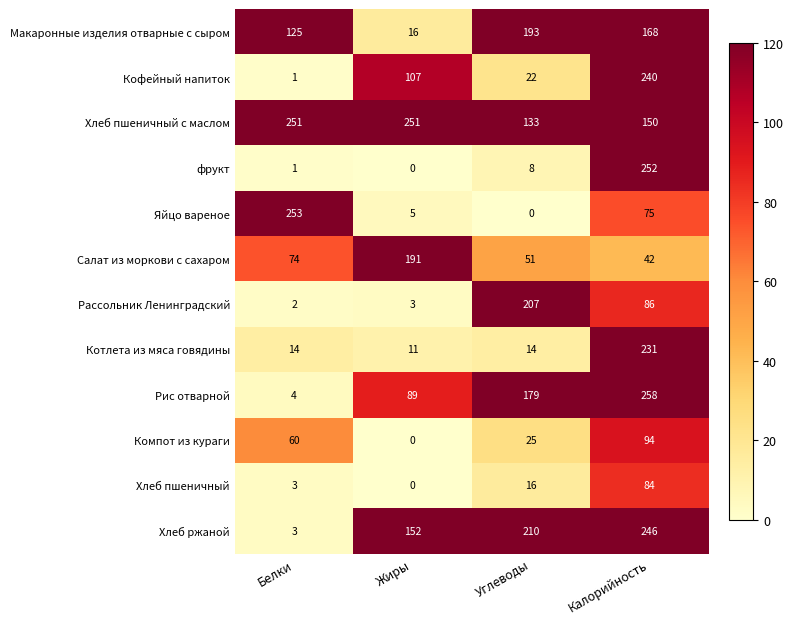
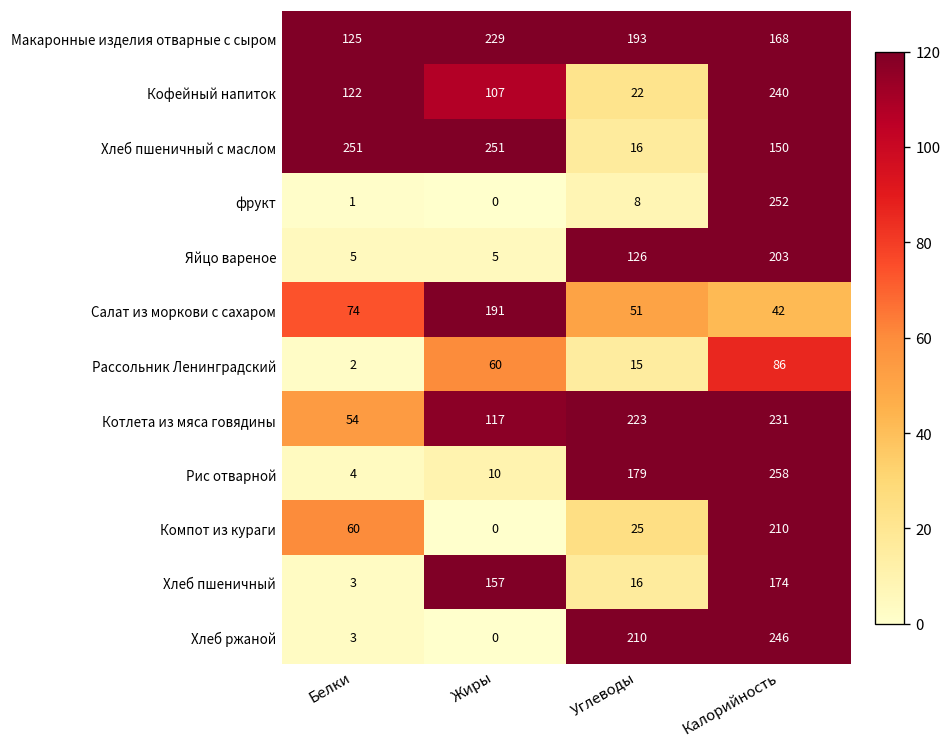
Макаронные изделия отварные с сыром, Жиры: 16 -> 229
Кофейный напиток, Белки: 1 -> 122
Хлеб пшеничный с маслом, Углеводы: 133 -> 16
Яйцо вареное, Белки: 253 -> 5
Яйцо вареное, Углеводы: 0 -> 126
Яйцо вареное, Калорийность: 75 -> 203
Рассольник Ленинградский, Жиры: 3 -> 60
Рассольник Ленинградский, Углеводы: 207 -> 15
Котлета из мяса говядины, Белки: 14 -> 54
Котлета из мяса говядины, Жиры: 11 -> 117
Котлета из мяса говядины, Углеводы: 14 -> 223
Рис отварной, Жиры: 89 -> 10
Компот из кураги, Калорийность: 94 -> 210
Хлеб пшеничный, Жиры: 0 -> 157
Хлеб пшеничный, Калорийность: 84 -> 174
Хлеб ржаной, Жиры: 152 -> 0
